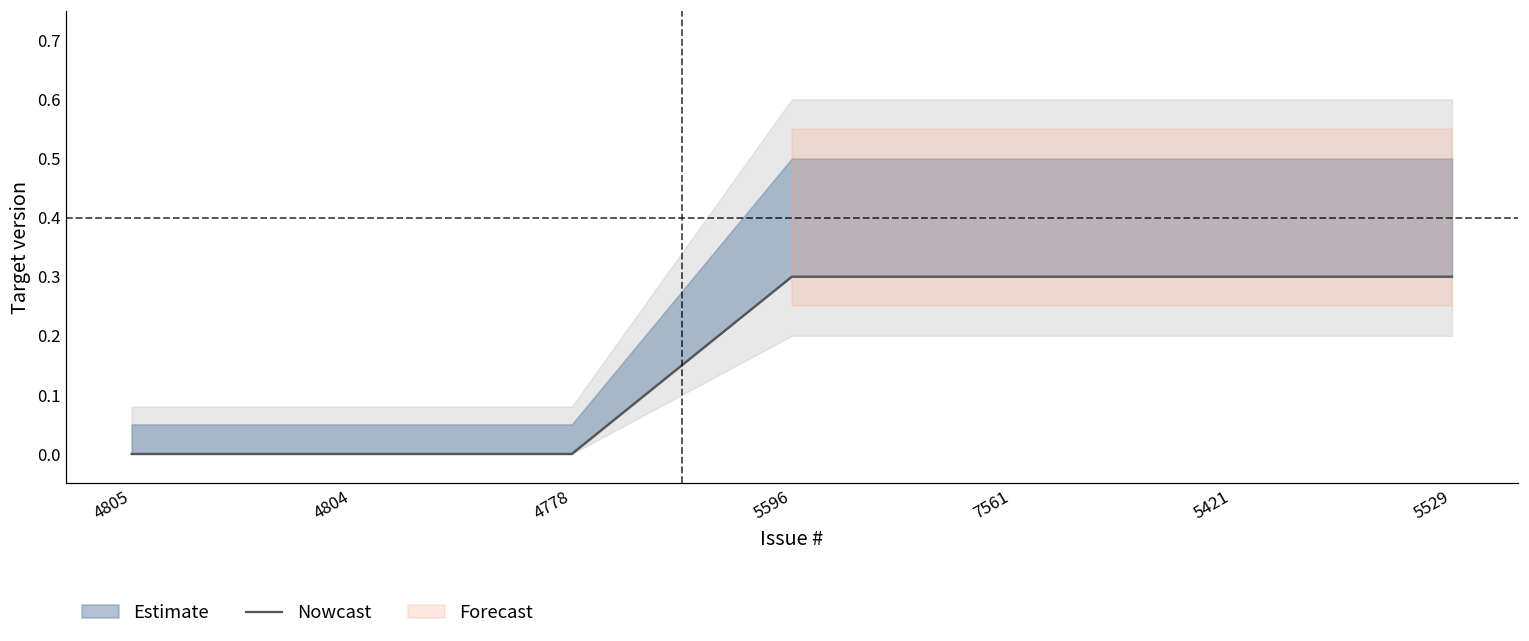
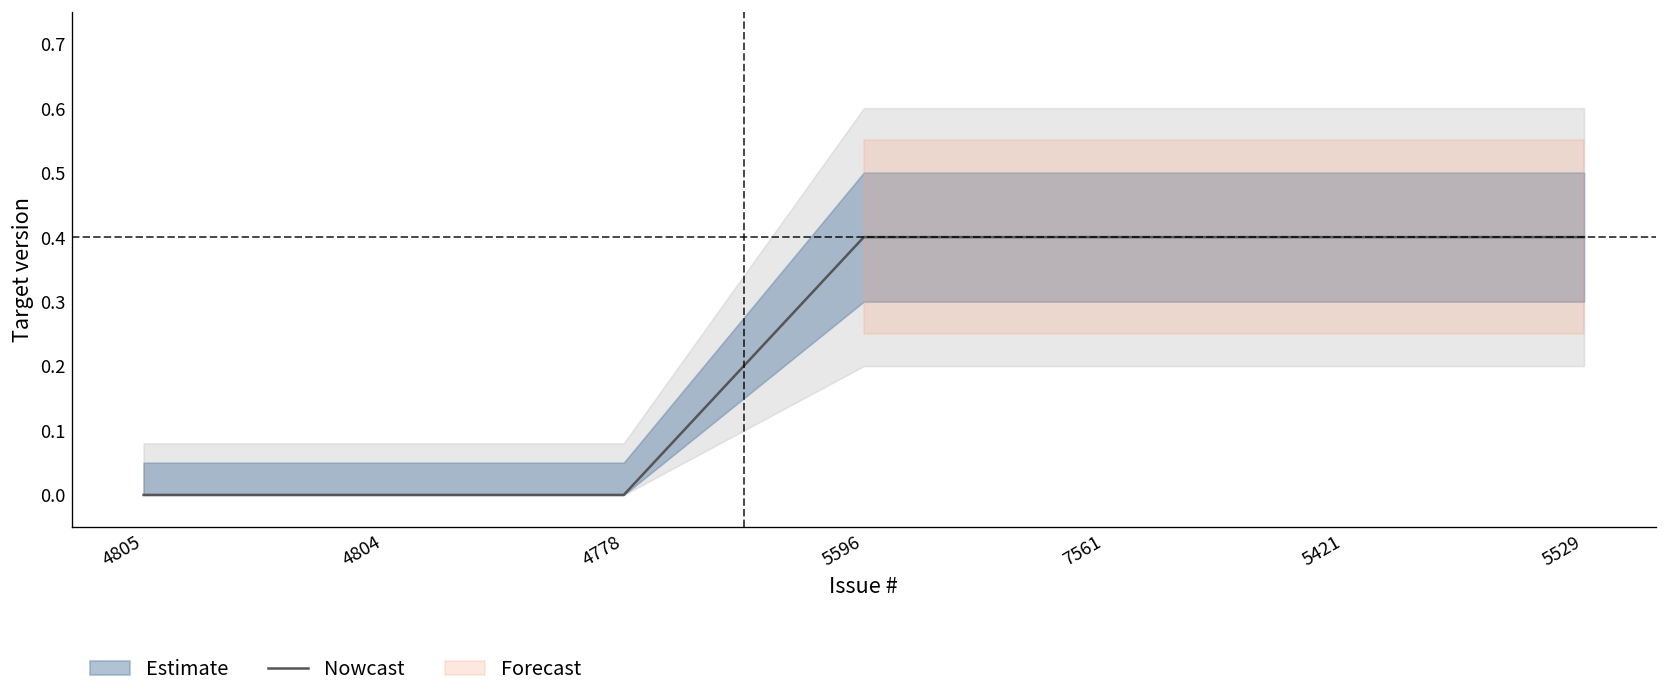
Nowcast, 5596: 0.3 -> 0.4
Nowcast, 7561: 0.3 -> 0.4
Nowcast, 5421: 0.3 -> 0.4
Nowcast, 5529: 0.3 -> 0.4
